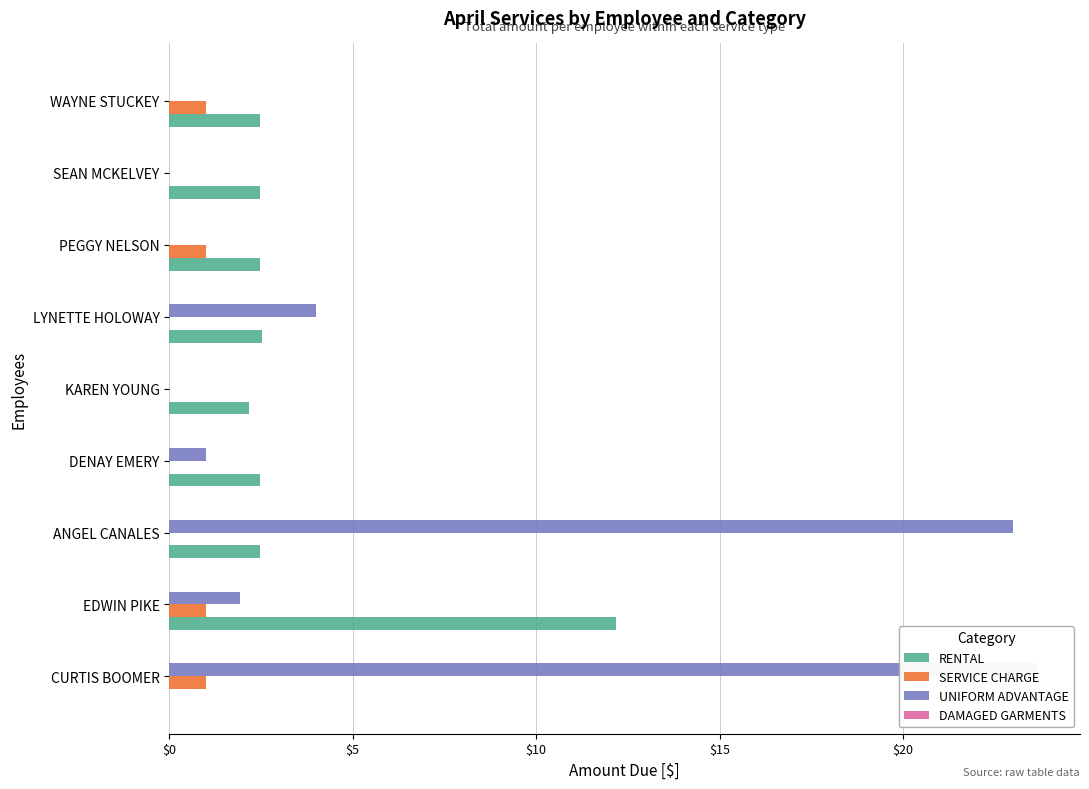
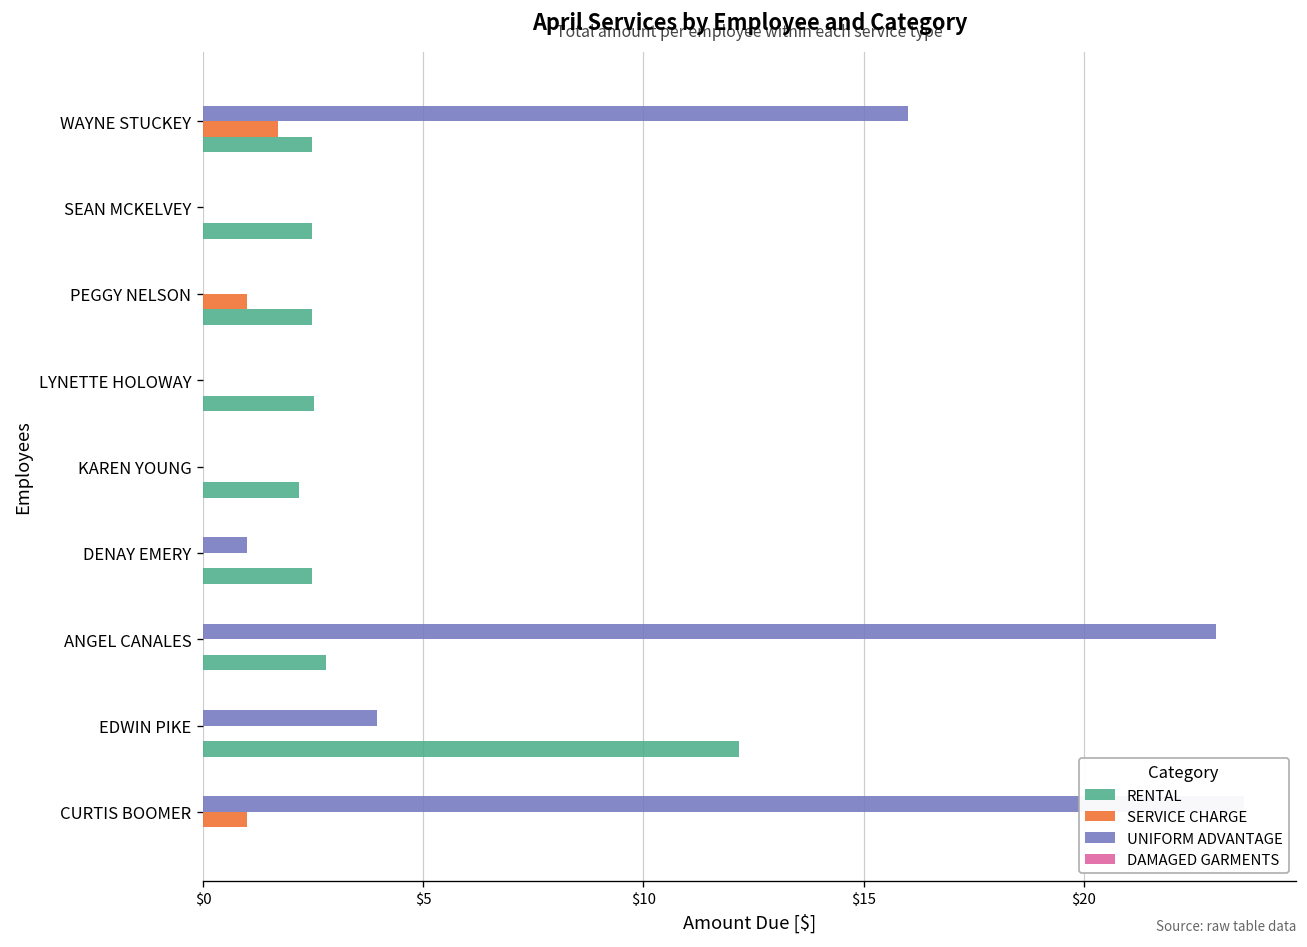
UNIFORM ADVANTAGE, WAYNE STUCKEY: $0 -> $16
SERVICE CHARGE, WAYNE STUCKEY: $1.0 -> $1.7
UNIFORM ADVANTAGE, LYNETTE HOLOWAY: $4 -> $0
RENTAL, ANGEL CANALES: $2.5 -> $2.8
UNIFORM ADVANTAGE, EDWIN PIKE: $1.9 -> $4.0
SERVICE CHARGE, EDWIN PIKE: $1 -> $0
